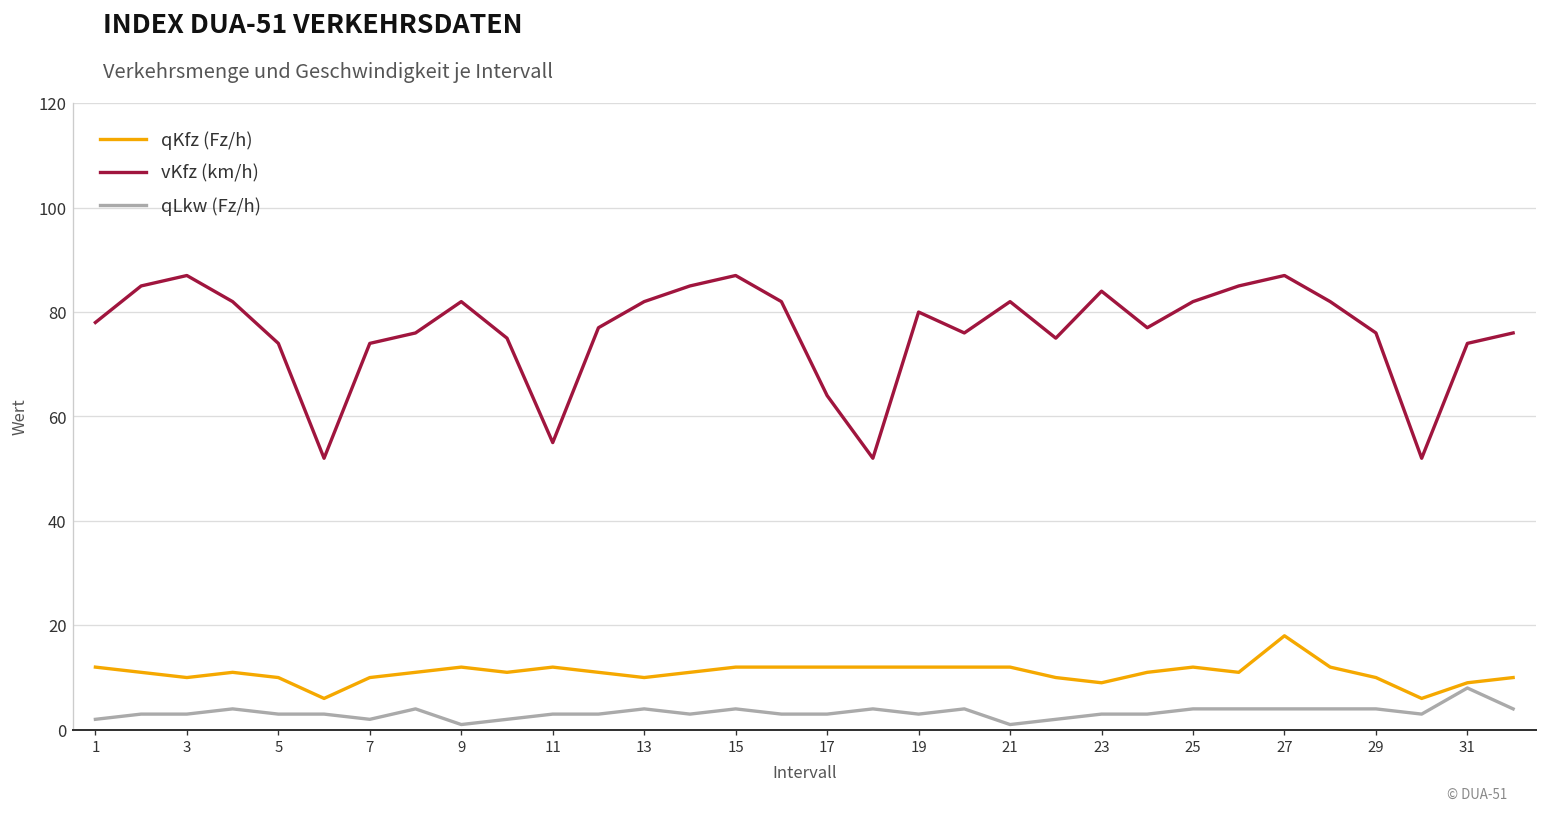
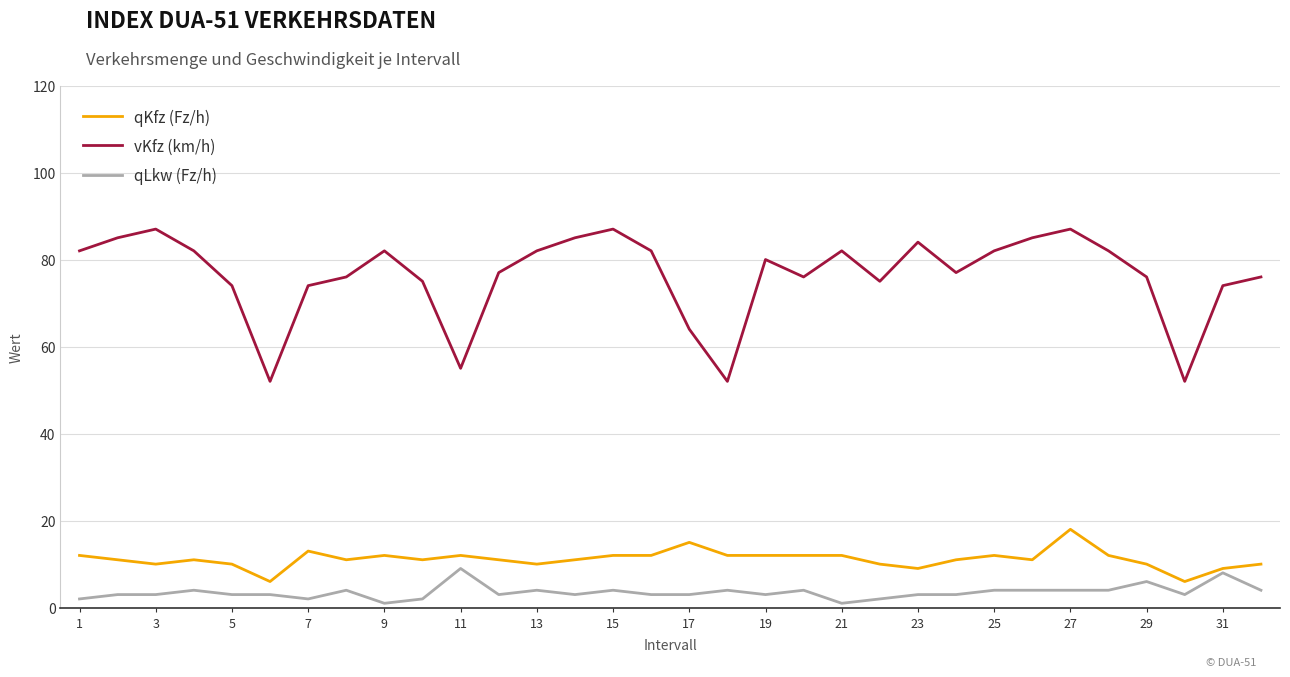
vKfz (km/h), 1: 78 -> 82
qKfz (Fz/h), 7: 10 -> 13
qLkw (Fz/h), 11: 3 -> 9
qKfz (Fz/h), 17: 12 -> 15
qLkw (Fz/h), 29: 4 -> 6
